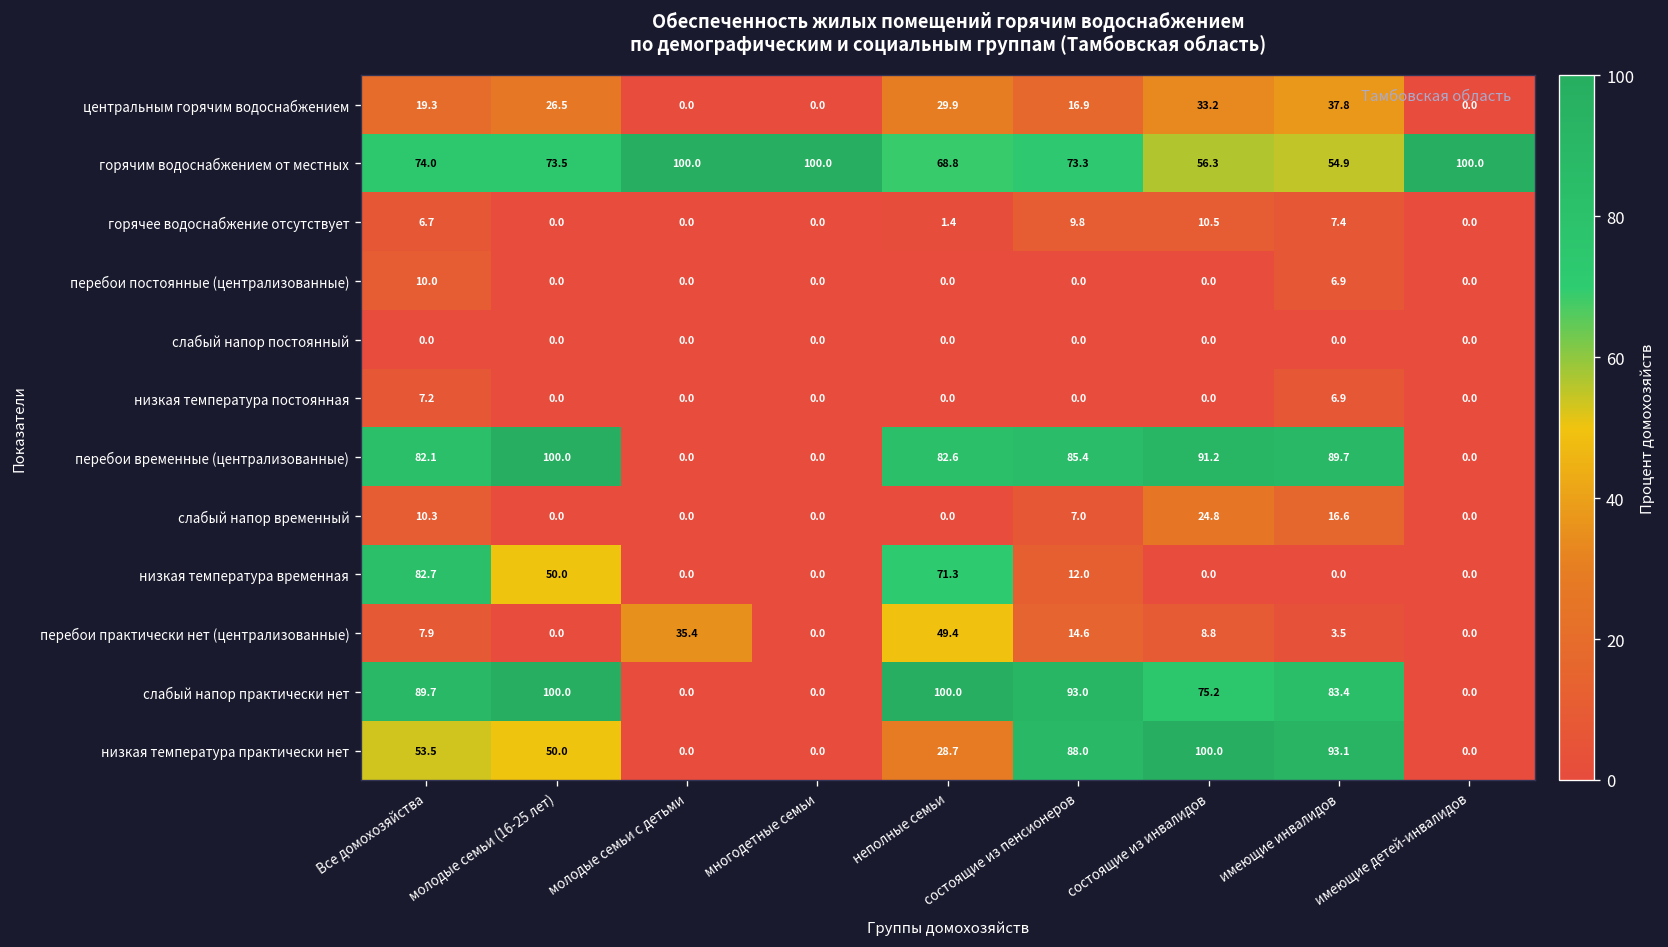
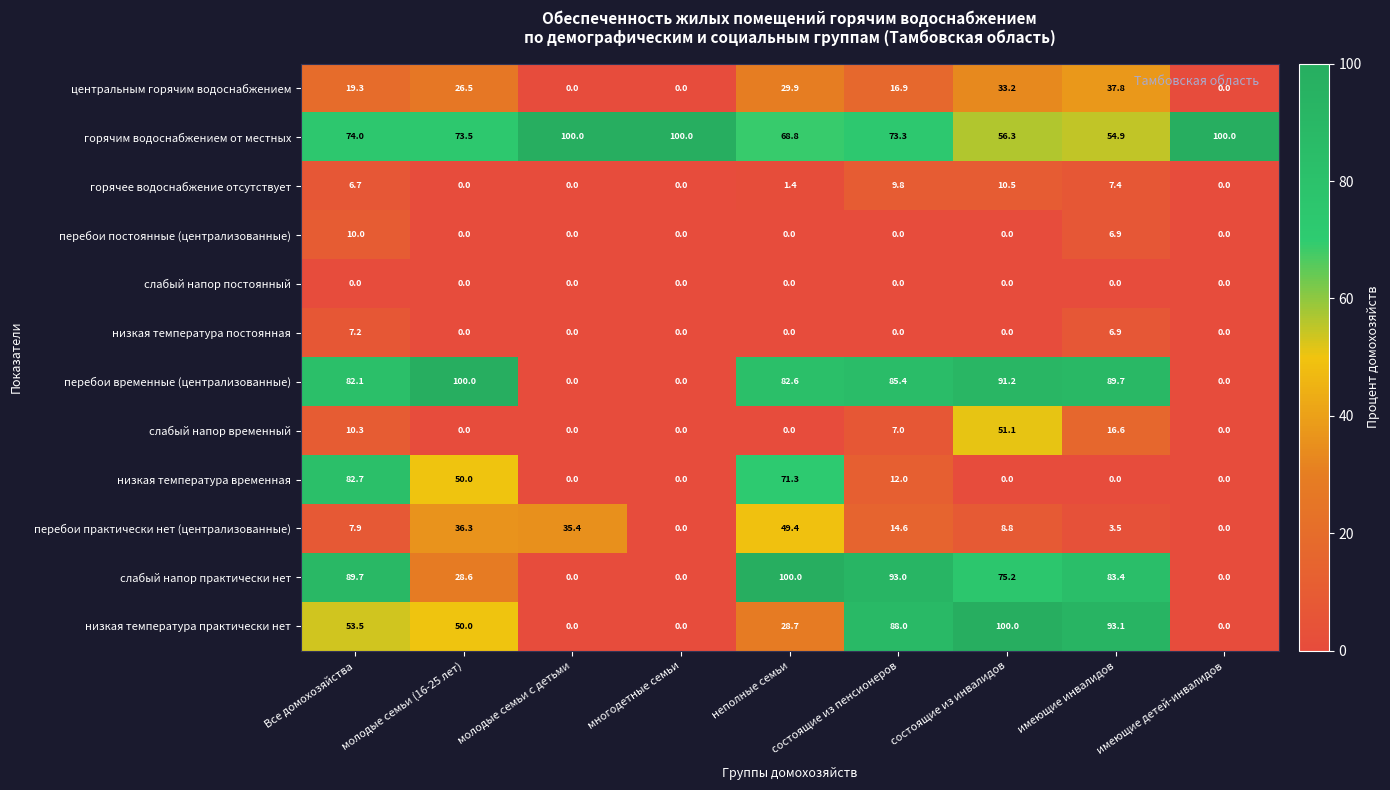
слабый напор временный, состоящие из инвалидов: 24.8 -> 51.1
перебои практически нет (централизованные), молодые семьи (16-25 лет): 0.0 -> 36.3
слабый напор практически нет, молодые семьи (16-25 лет): 100.0 -> 28.6
